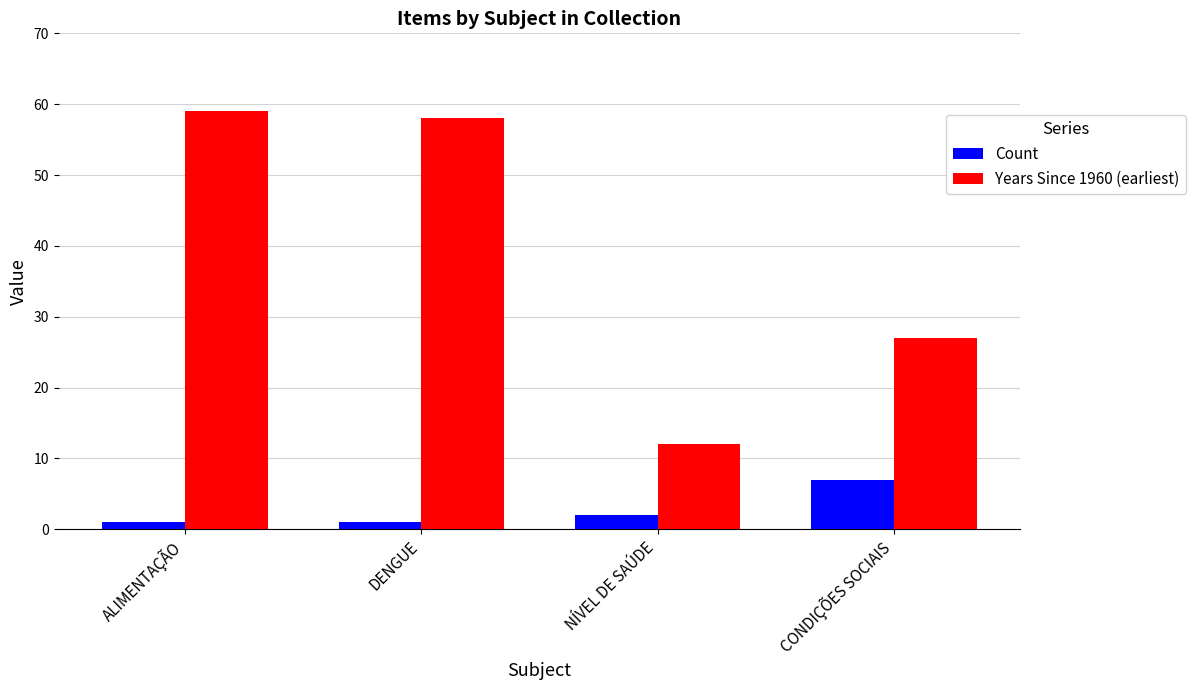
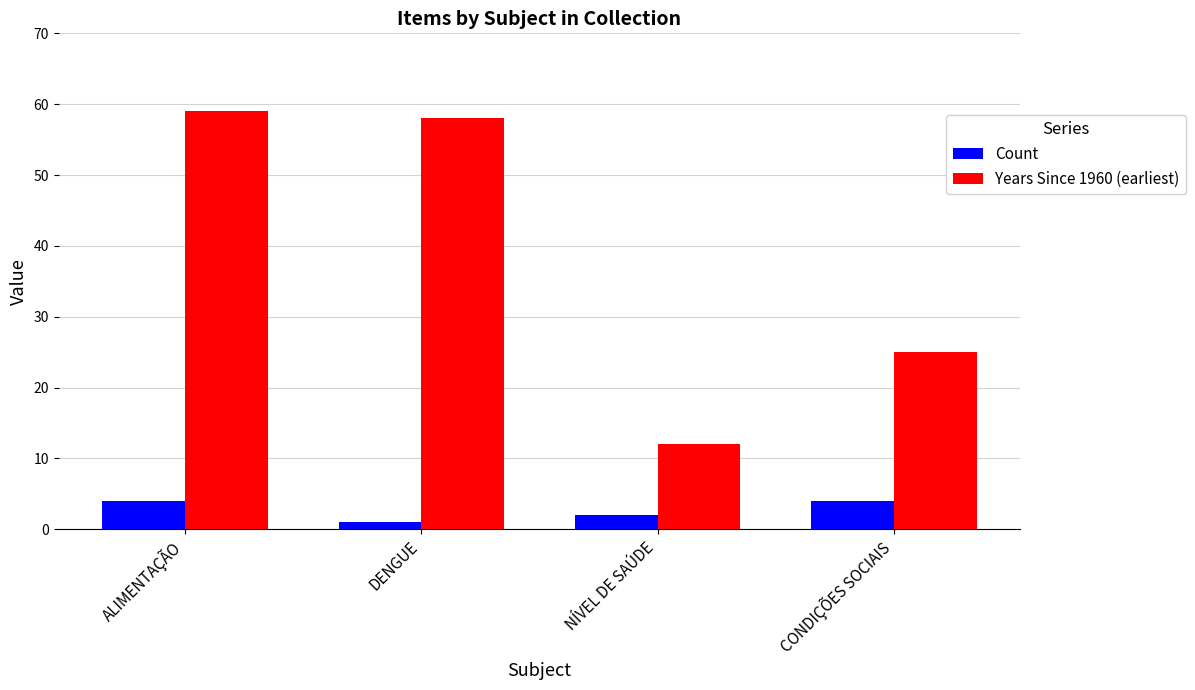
Count, ALIMENTAÇÃO: 1 -> 4
Count, CONDIÇÕES SOCIAIS: 7 -> 4
Years Since 1960 (earliest), CONDIÇÕES SOCIAIS: 27 -> 25
